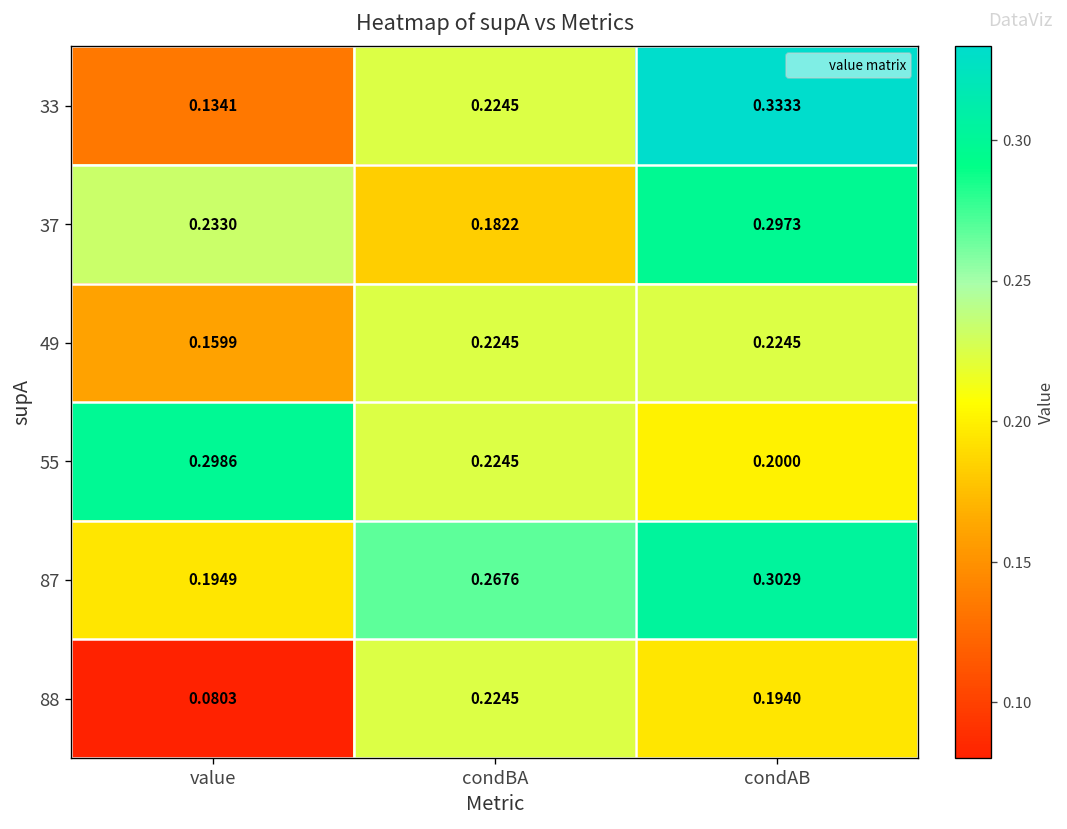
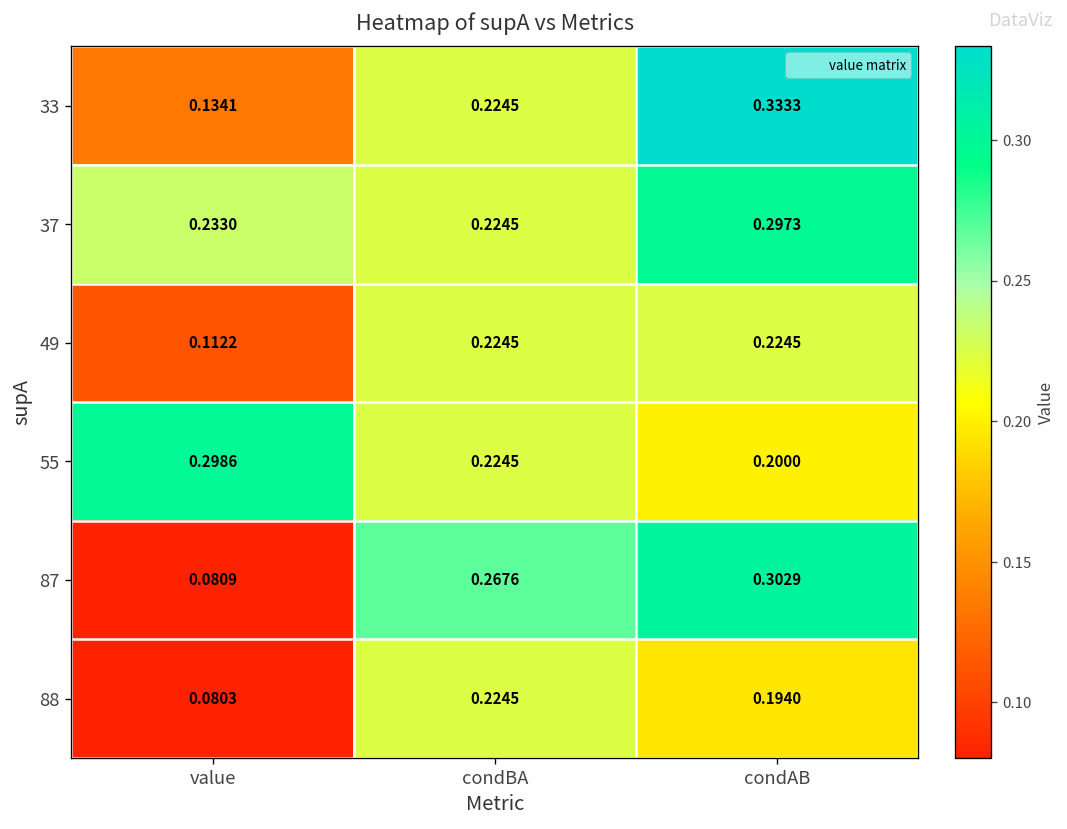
37, condBA: 0.1822 -> 0.2245
49, value: 0.1599 -> 0.1122
87, value: 0.1949 -> 0.0809
